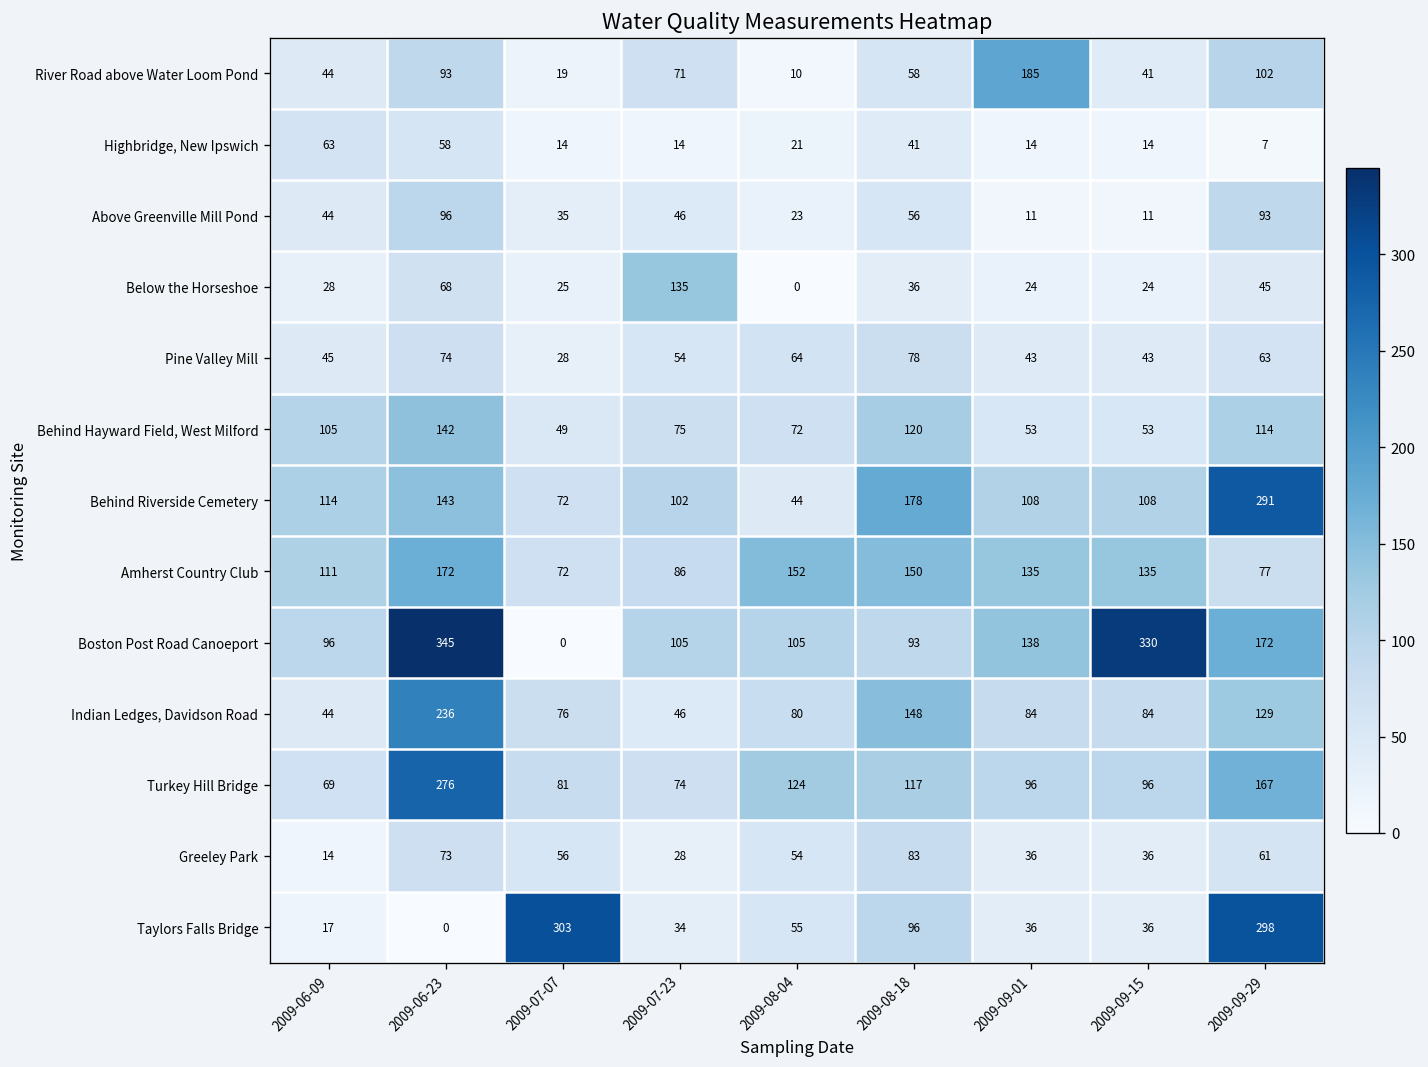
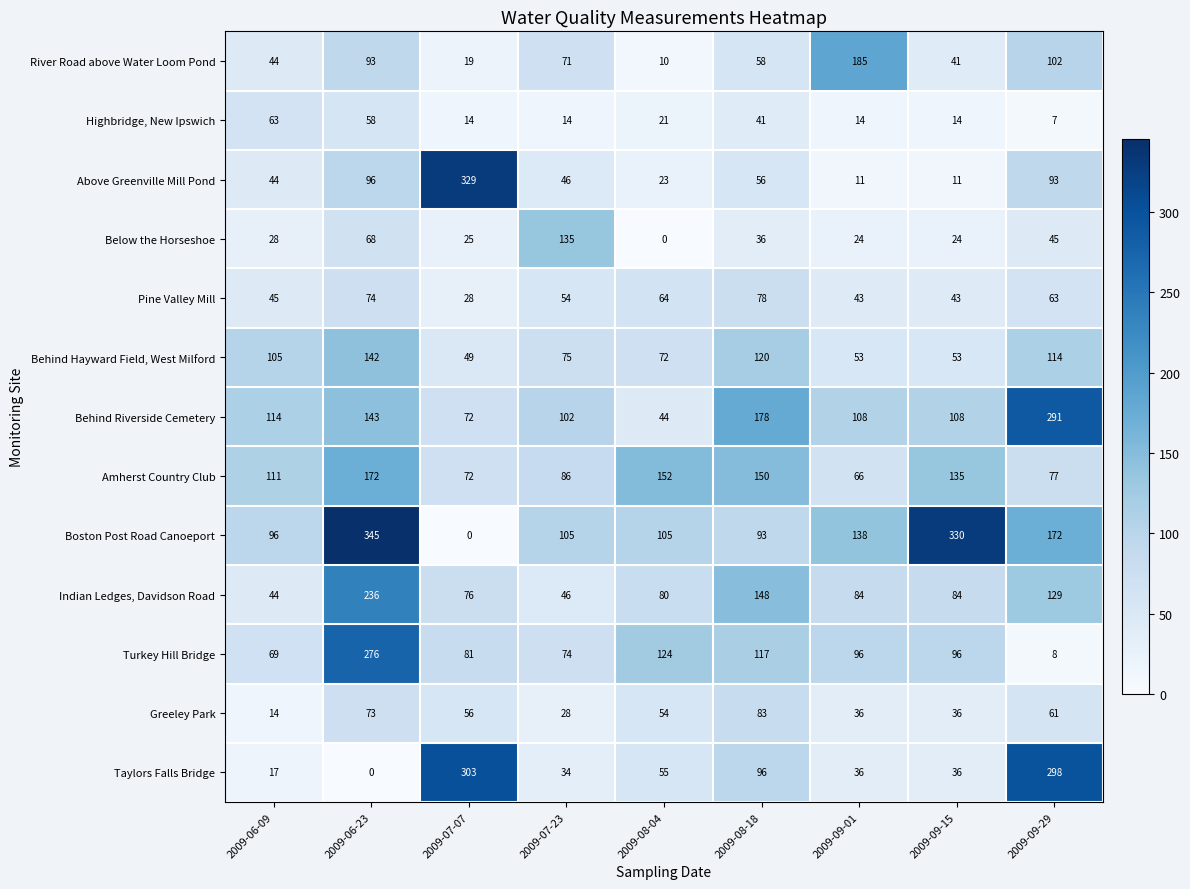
Above Greenville Mill Pond, 2009-07-07: 35 -> 329
Amherst Country Club, 2009-09-01: 135 -> 66
Turkey Hill Bridge, 2009-09-29: 167 -> 8
